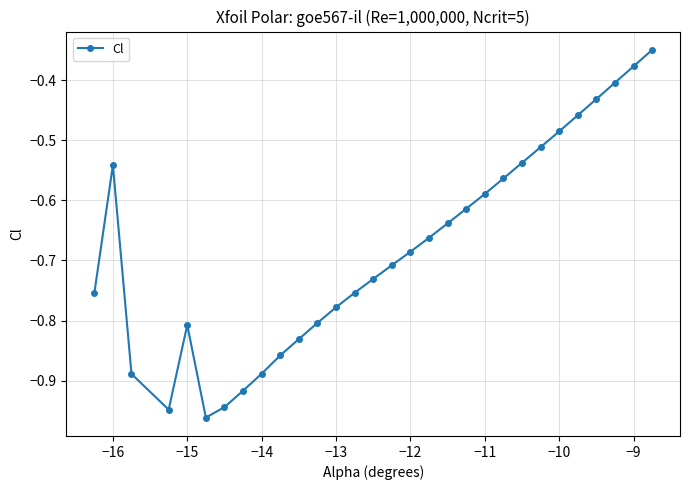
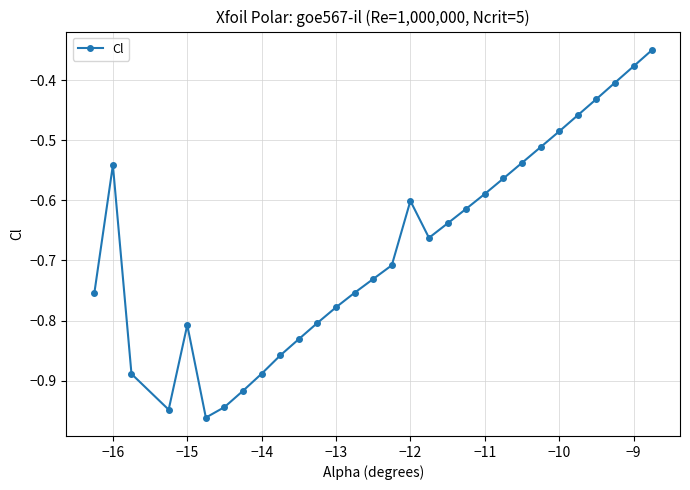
−12: -0.69 -> -0.60
